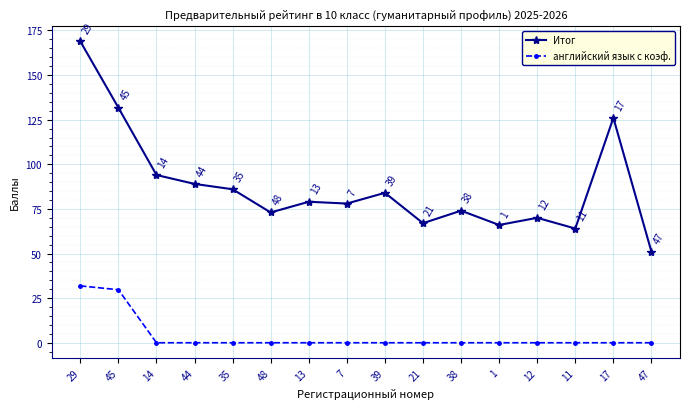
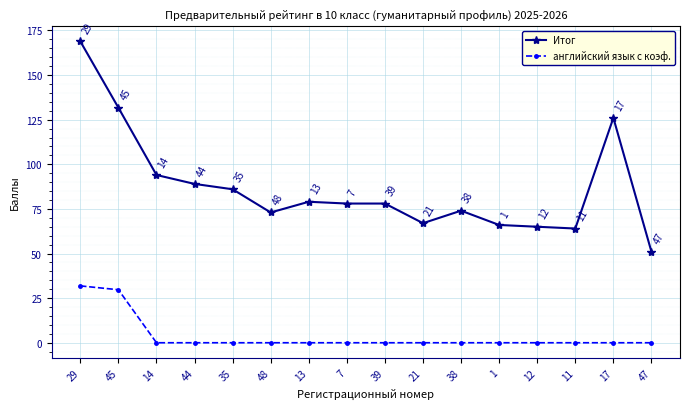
Итог, 39: 84 -> 78
Итог, 12: 70 -> 65
